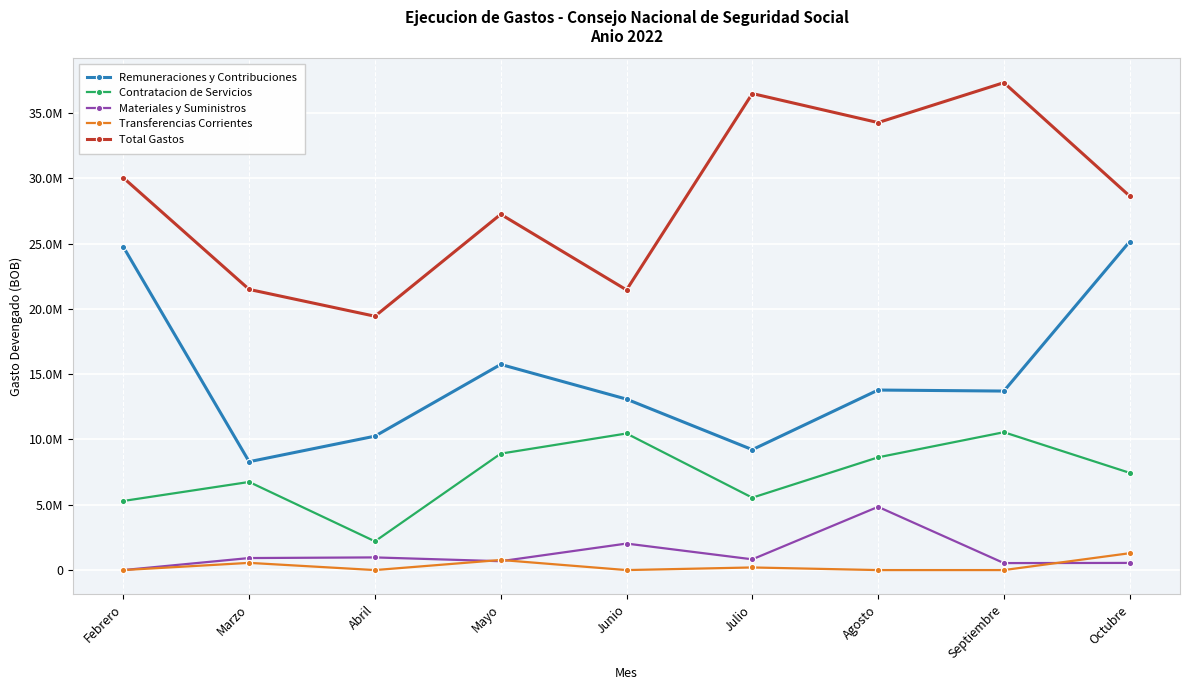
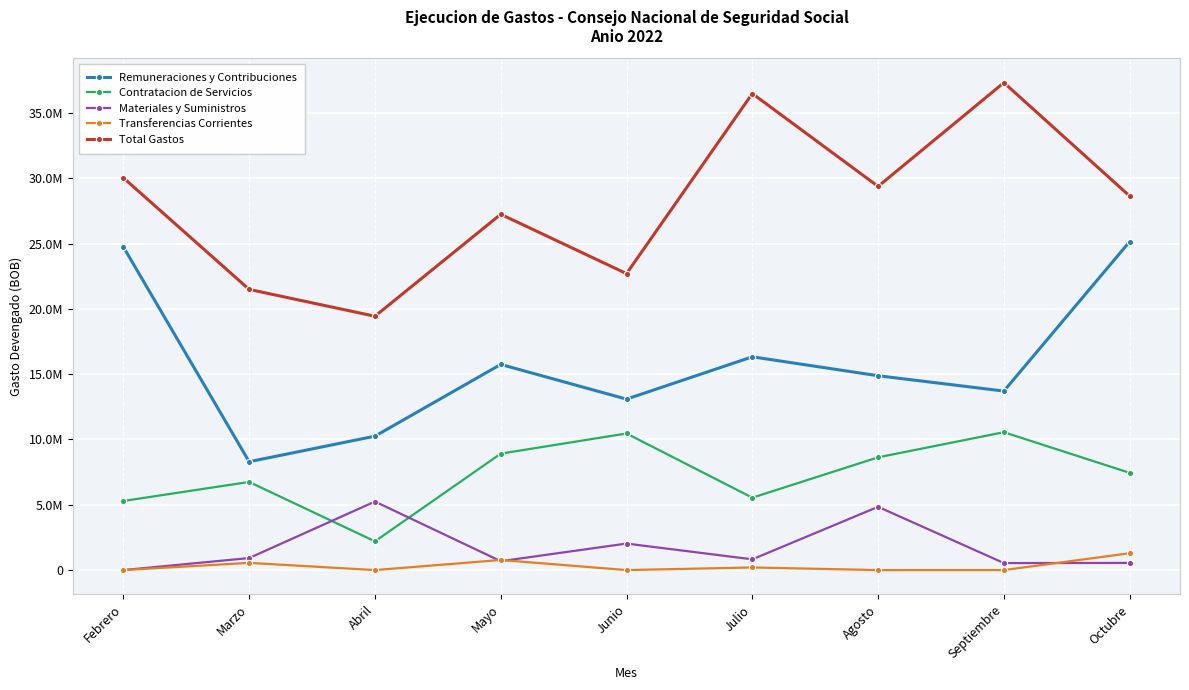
Materiales y Suministros, Abril: 1000000 -> 5200000
Total Gastos, Junio: 21500000 -> 22700000
Remuneraciones y Contribuciones, Julio: 9200000 -> 16300000
Remuneraciones y Contribuciones, Agosto: 13800000 -> 14900000
Total Gastos, Agosto: 34300000 -> 29400000
